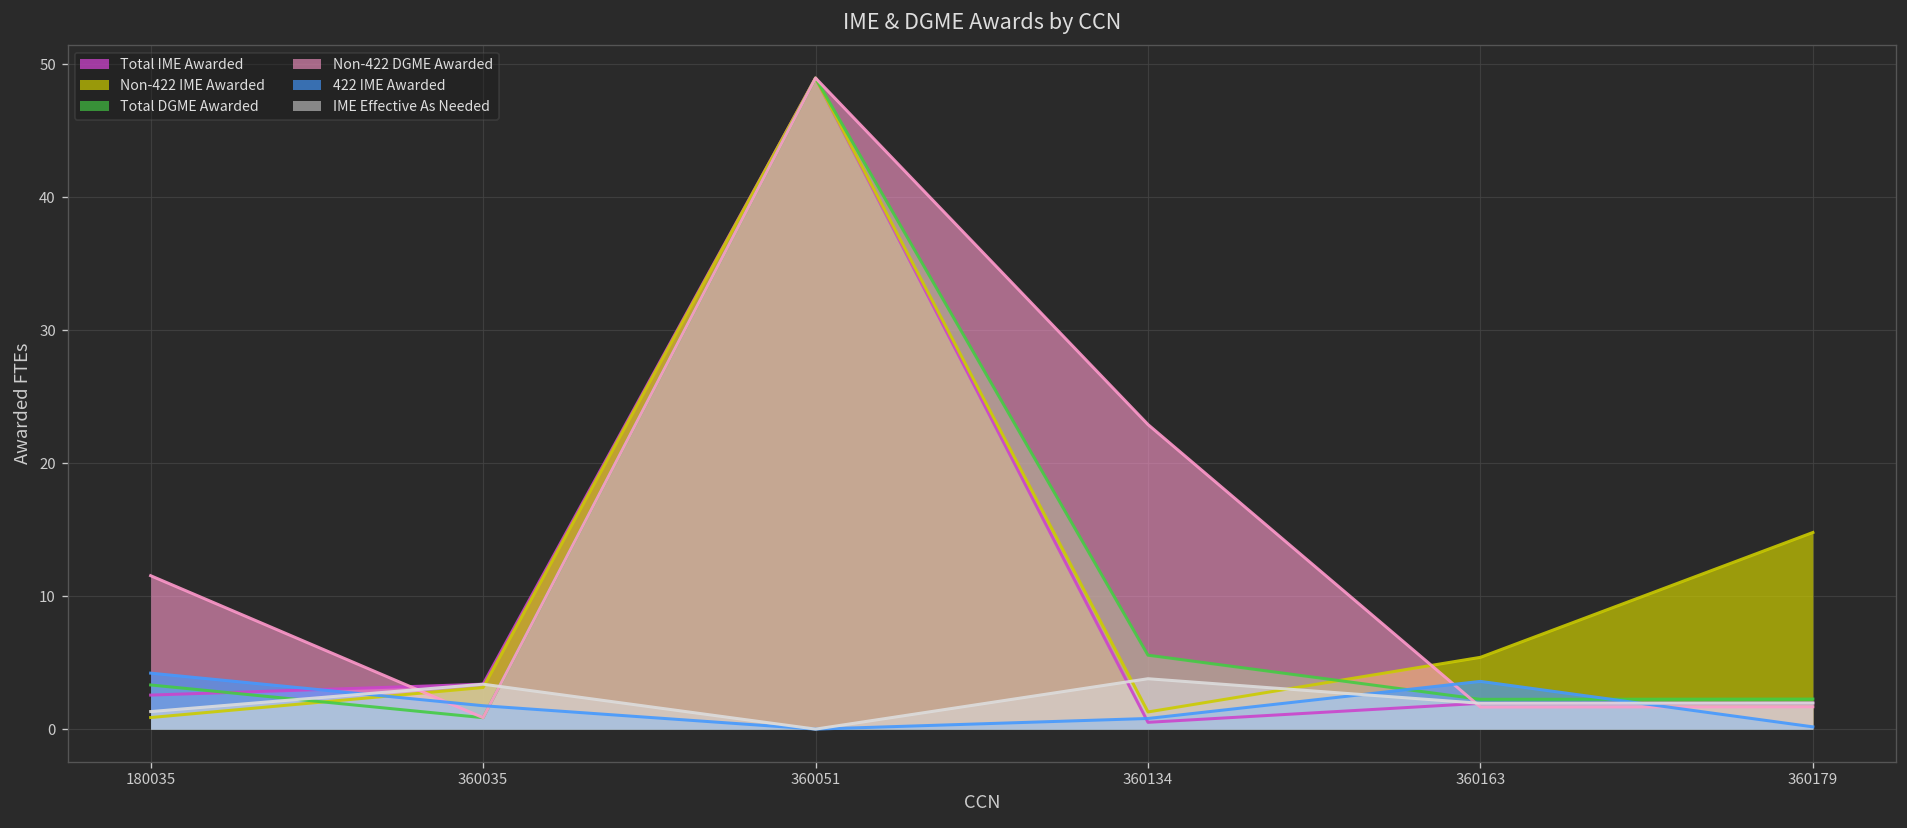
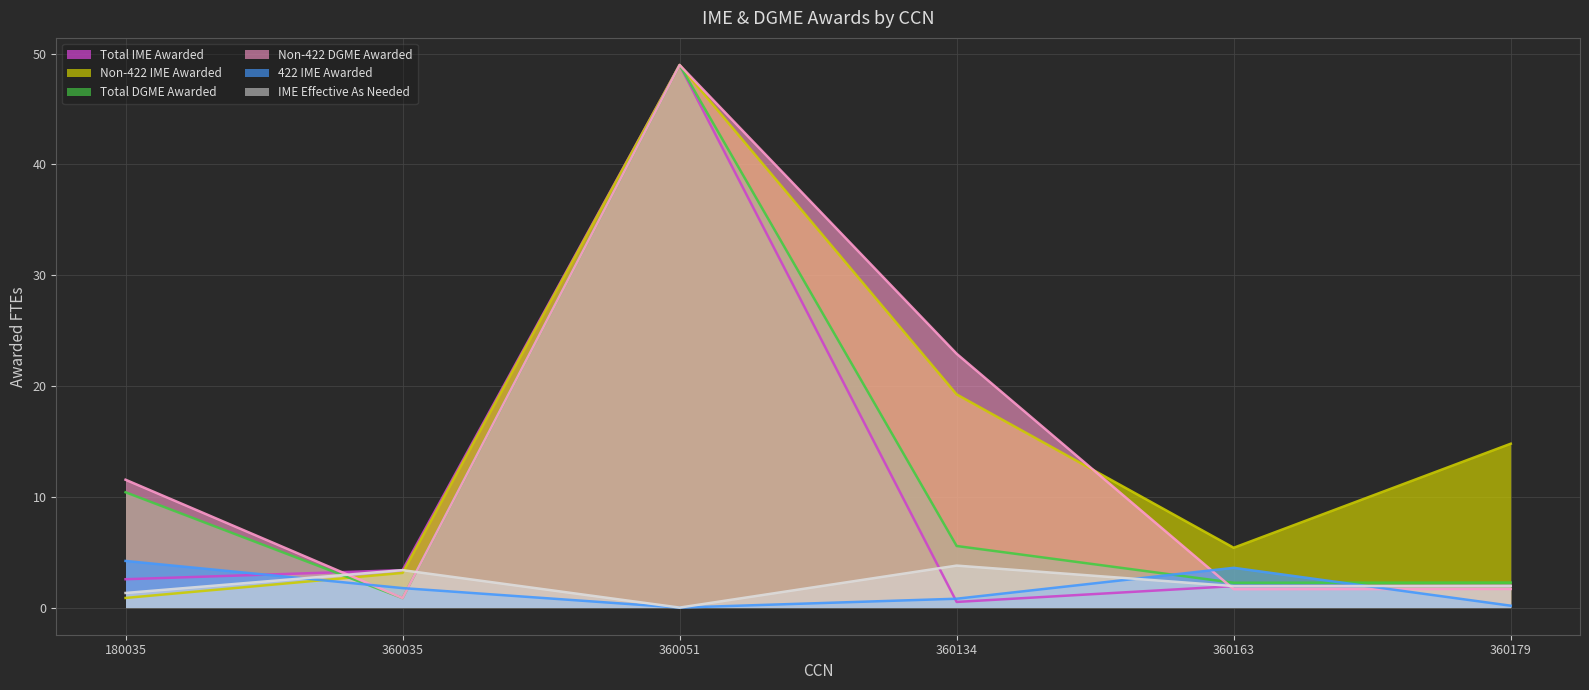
Total DGME Awarded, 180035: 3.3 -> 10.4
Non-422 IME Awarded, 360134: 1.3 -> 19.2
